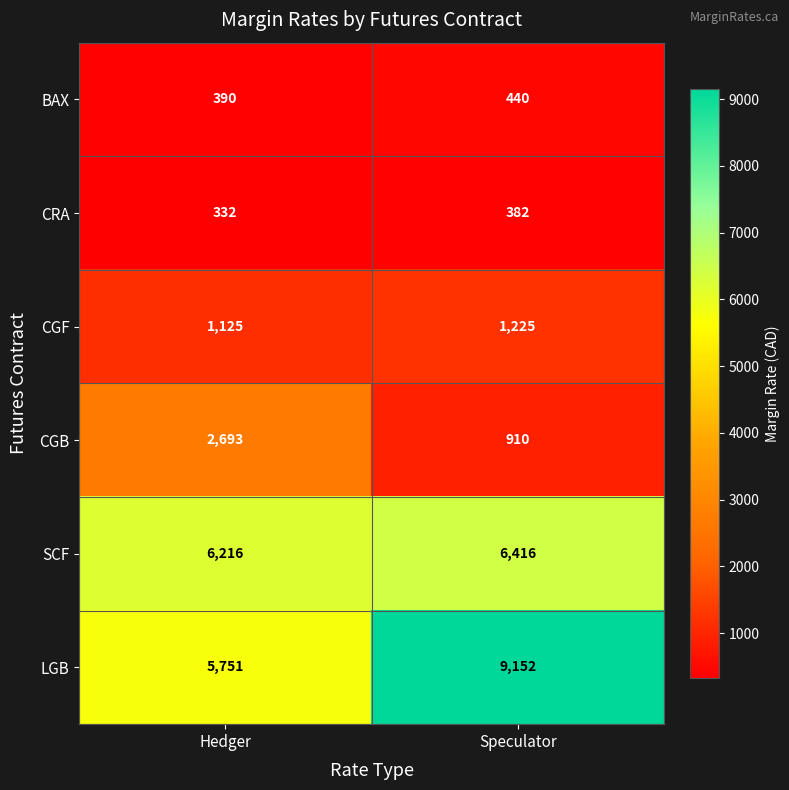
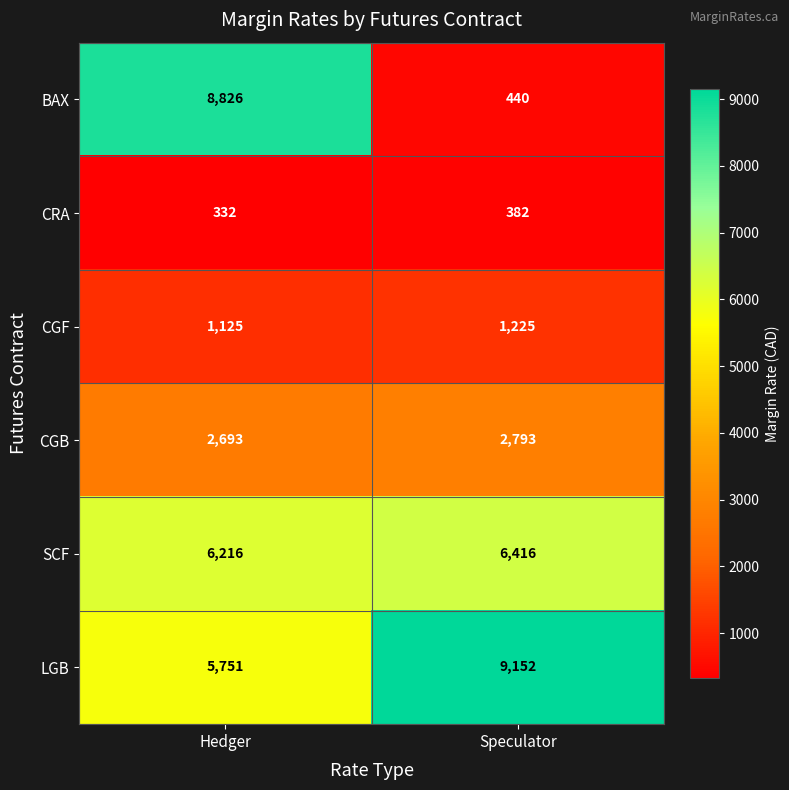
BAX, Hedger: 390 -> 8,826
CGB, Speculator: 910 -> 2,793
